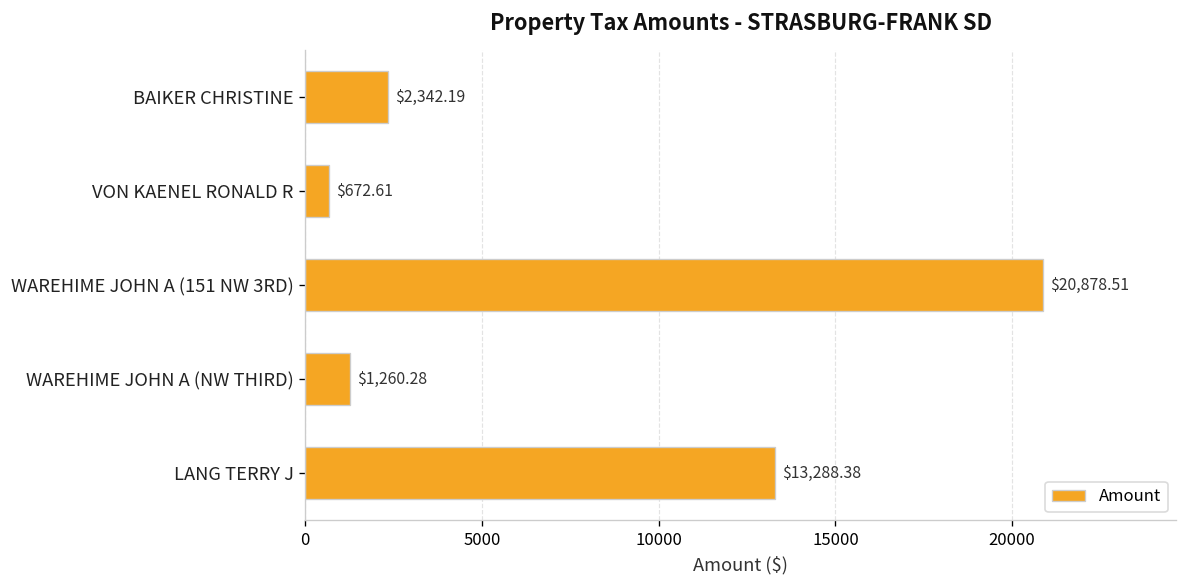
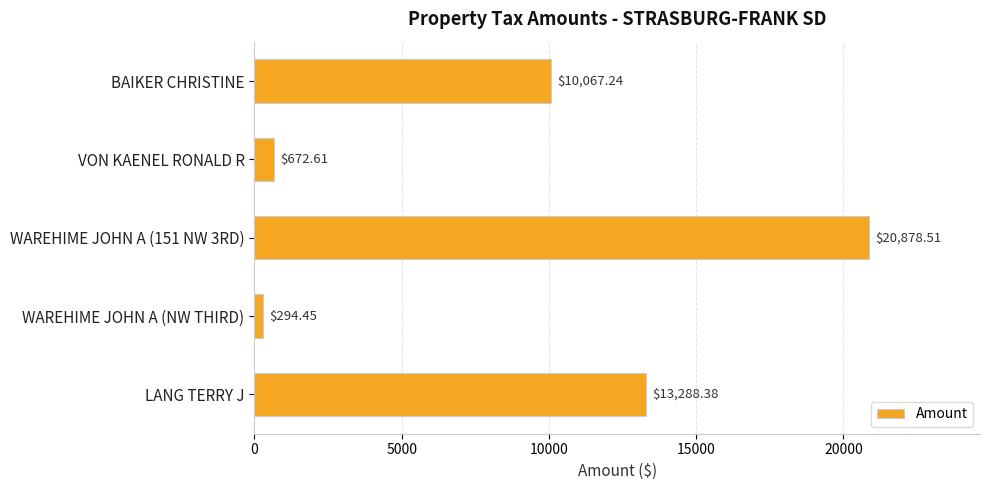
BAIKER CHRISTINE: $2,342.19 -> $10,067.24
WAREHIME JOHN A (NW THIRD): $1,260.28 -> $294.45
